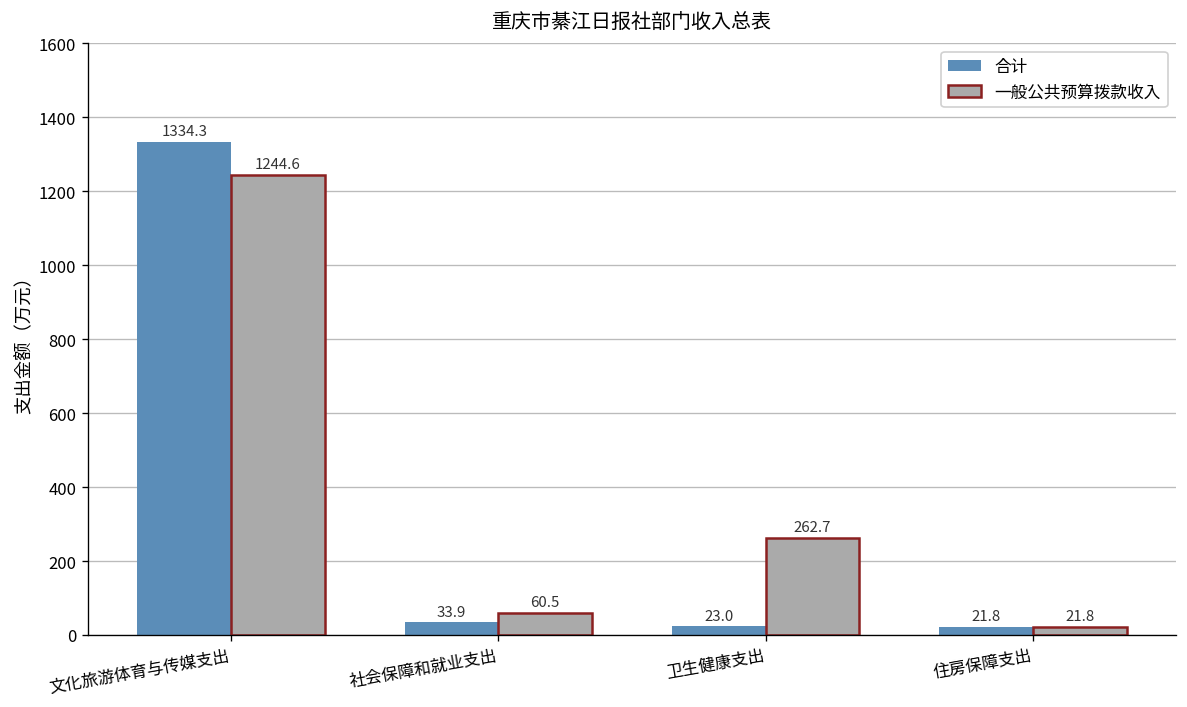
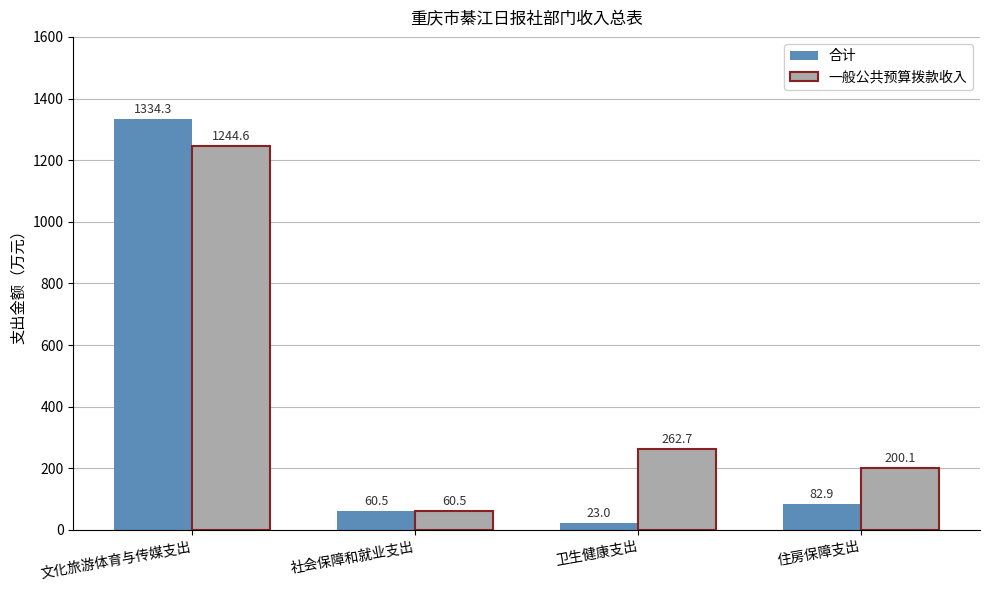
合计, 社会保障和就业支出: 33.9 -> 60.5
合计, 住房保障支出: 21.8 -> 82.9
一般公共预算拨款收入, 住房保障支出: 21.8 -> 200.1
